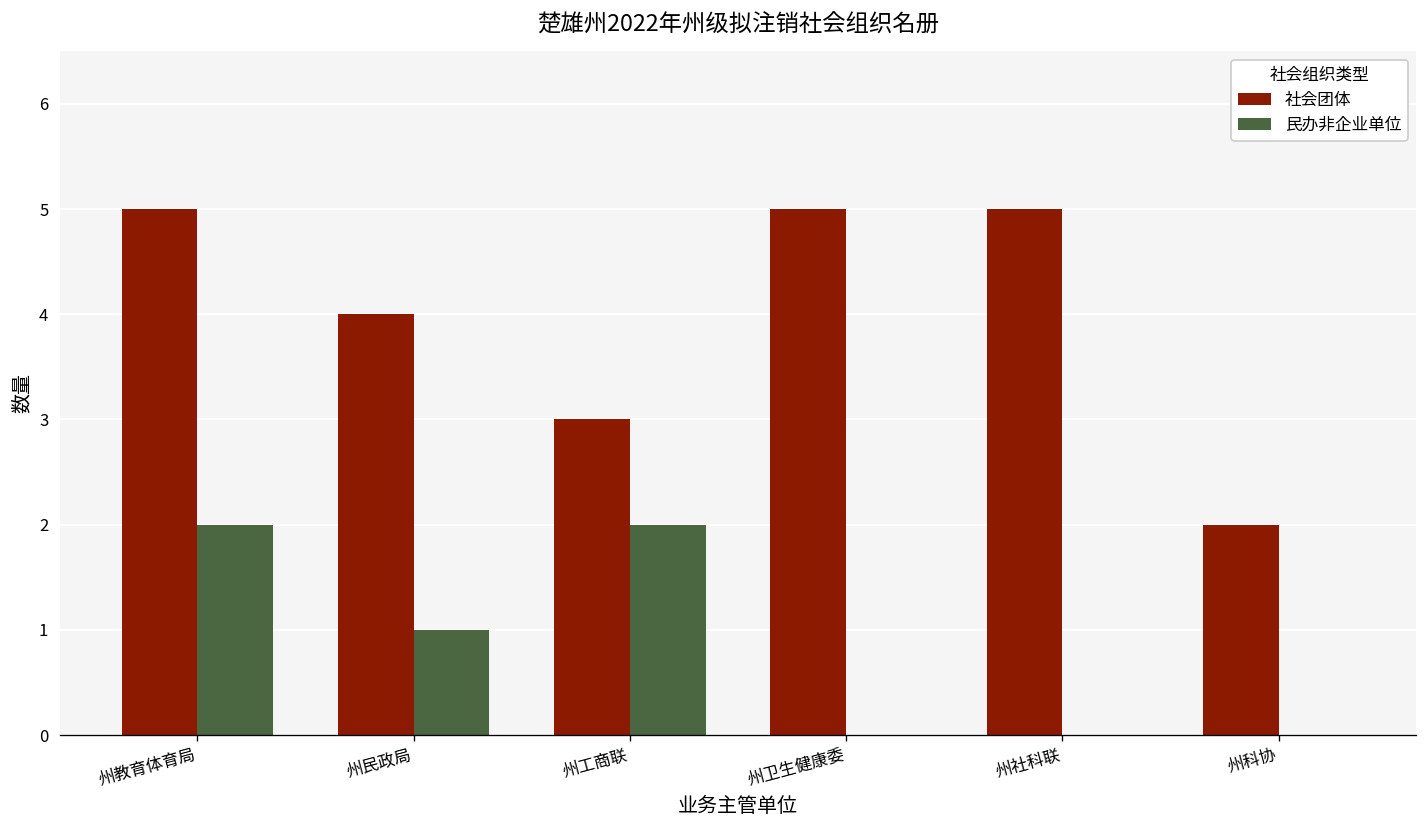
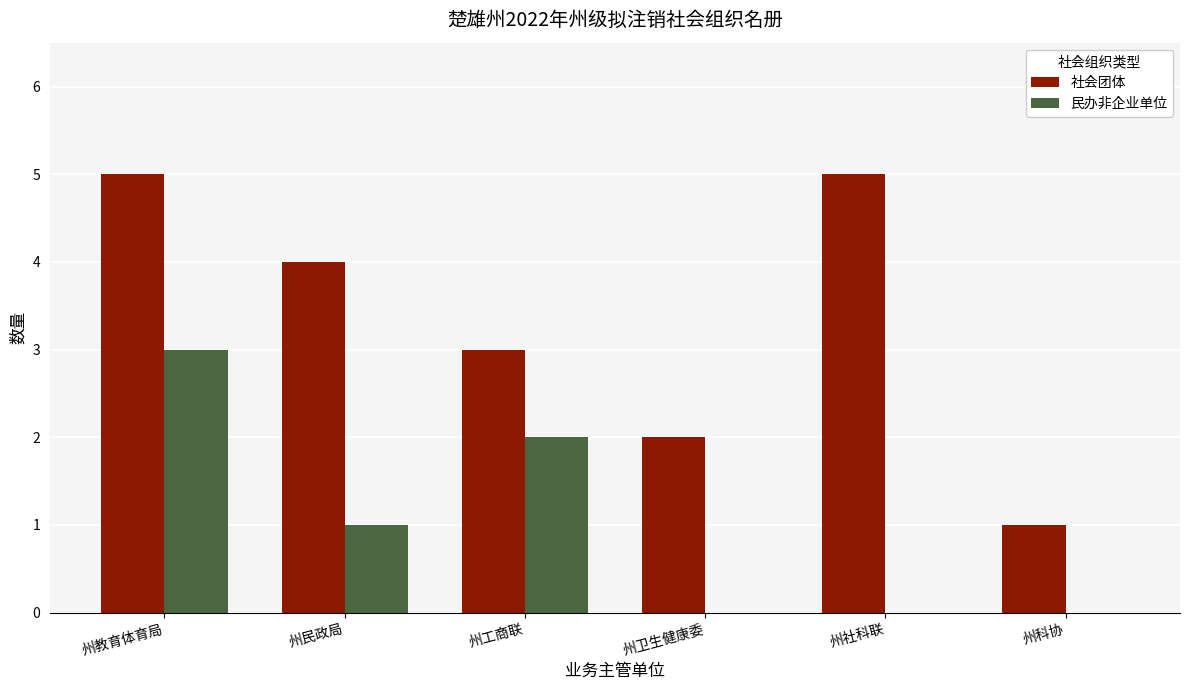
民办非企业单位, 州教育体育局: 2 -> 3
社会团体, 州卫生健康委: 5 -> 2
社会团体, 州科协: 2 -> 1
